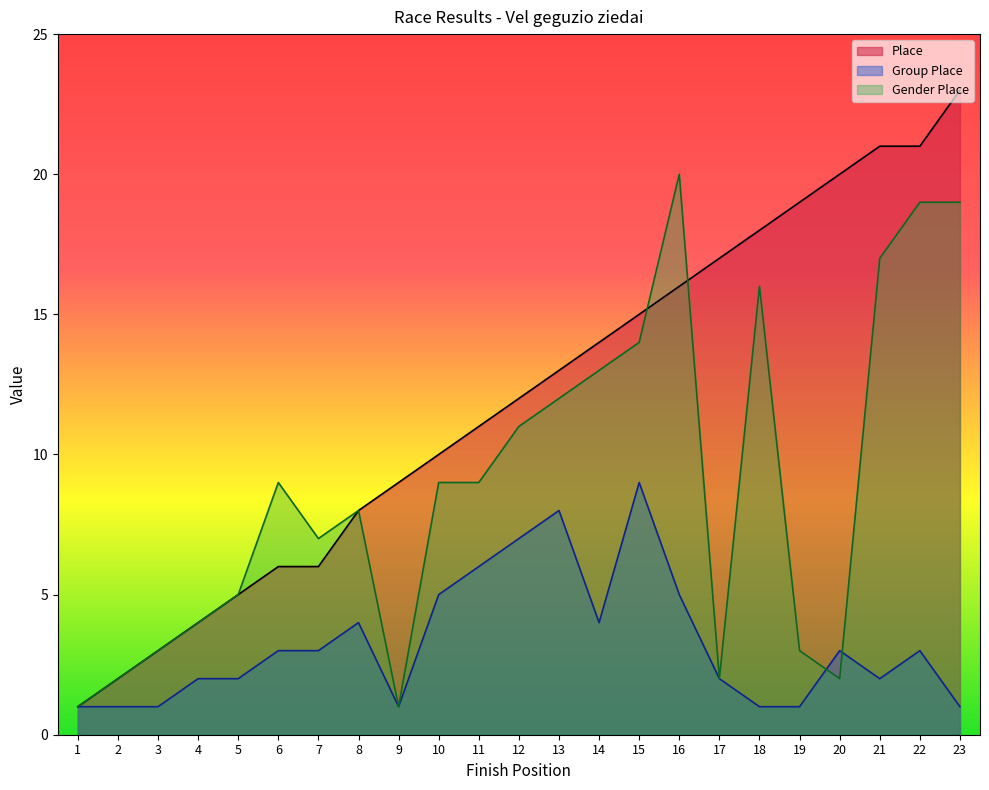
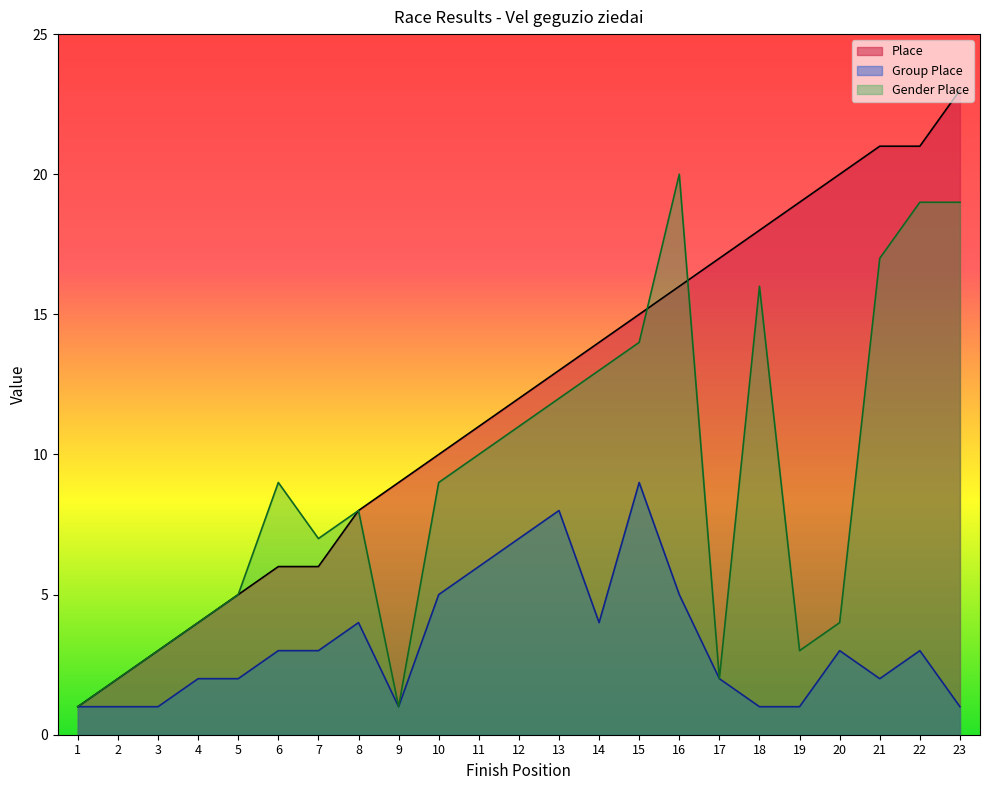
Gender Place, 11: 9 -> 10
Gender Place, 20: 2 -> 4
